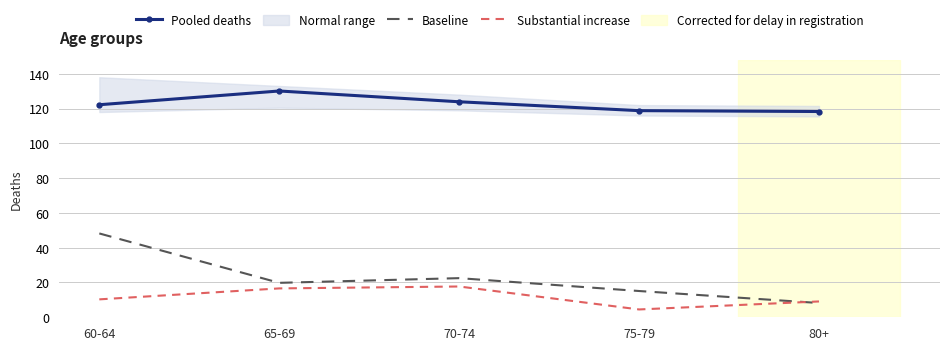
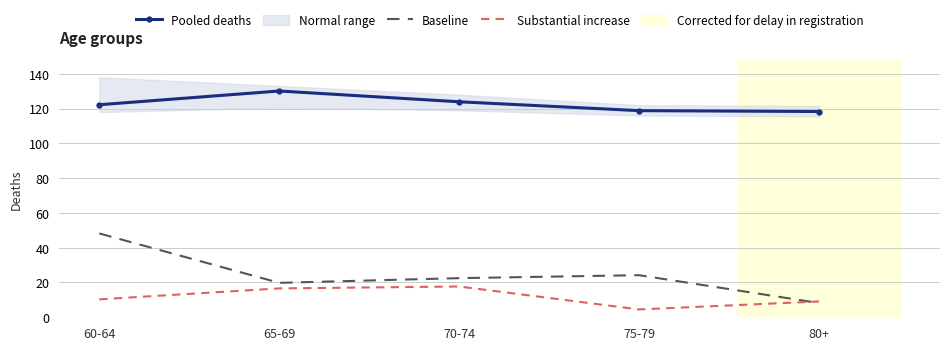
Baseline, 75-79: 15 -> 24
